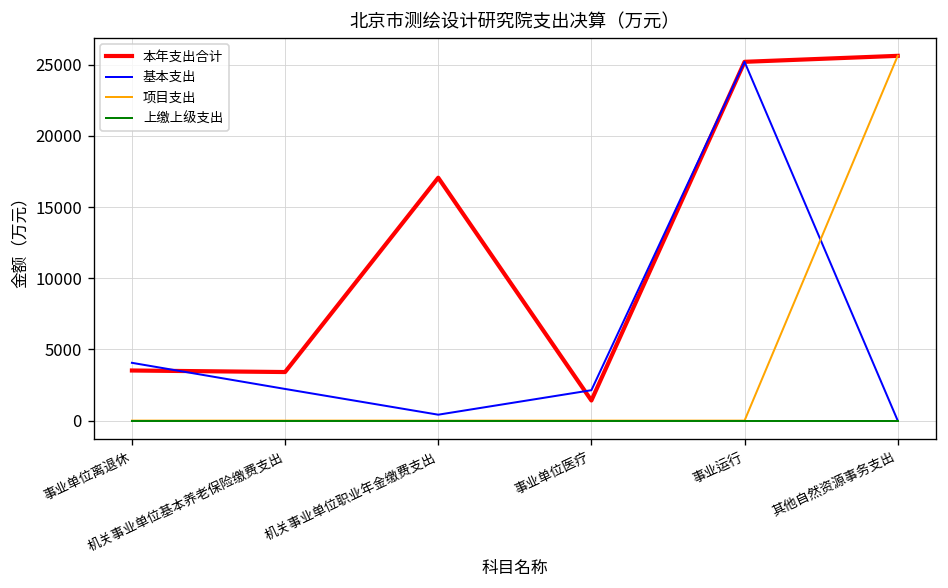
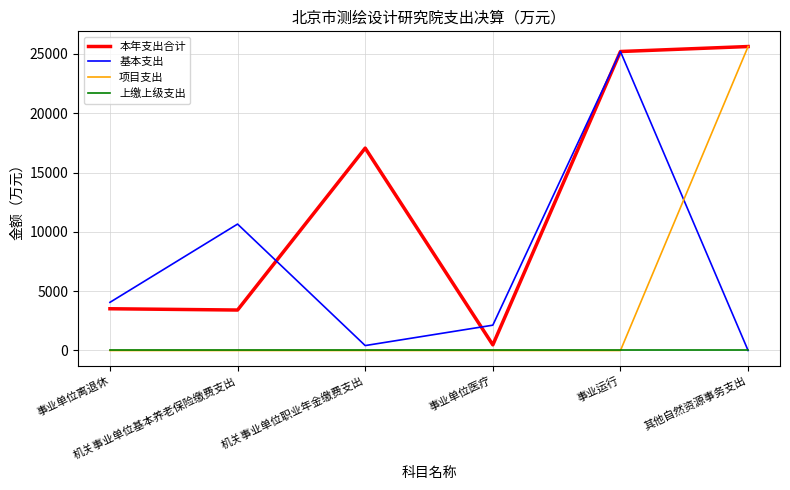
基本支出, 机关事业单位基本养老保险缴费支出: 2200 -> 10700
本年支出合计, 事业单位医疗: 1400 -> 500
